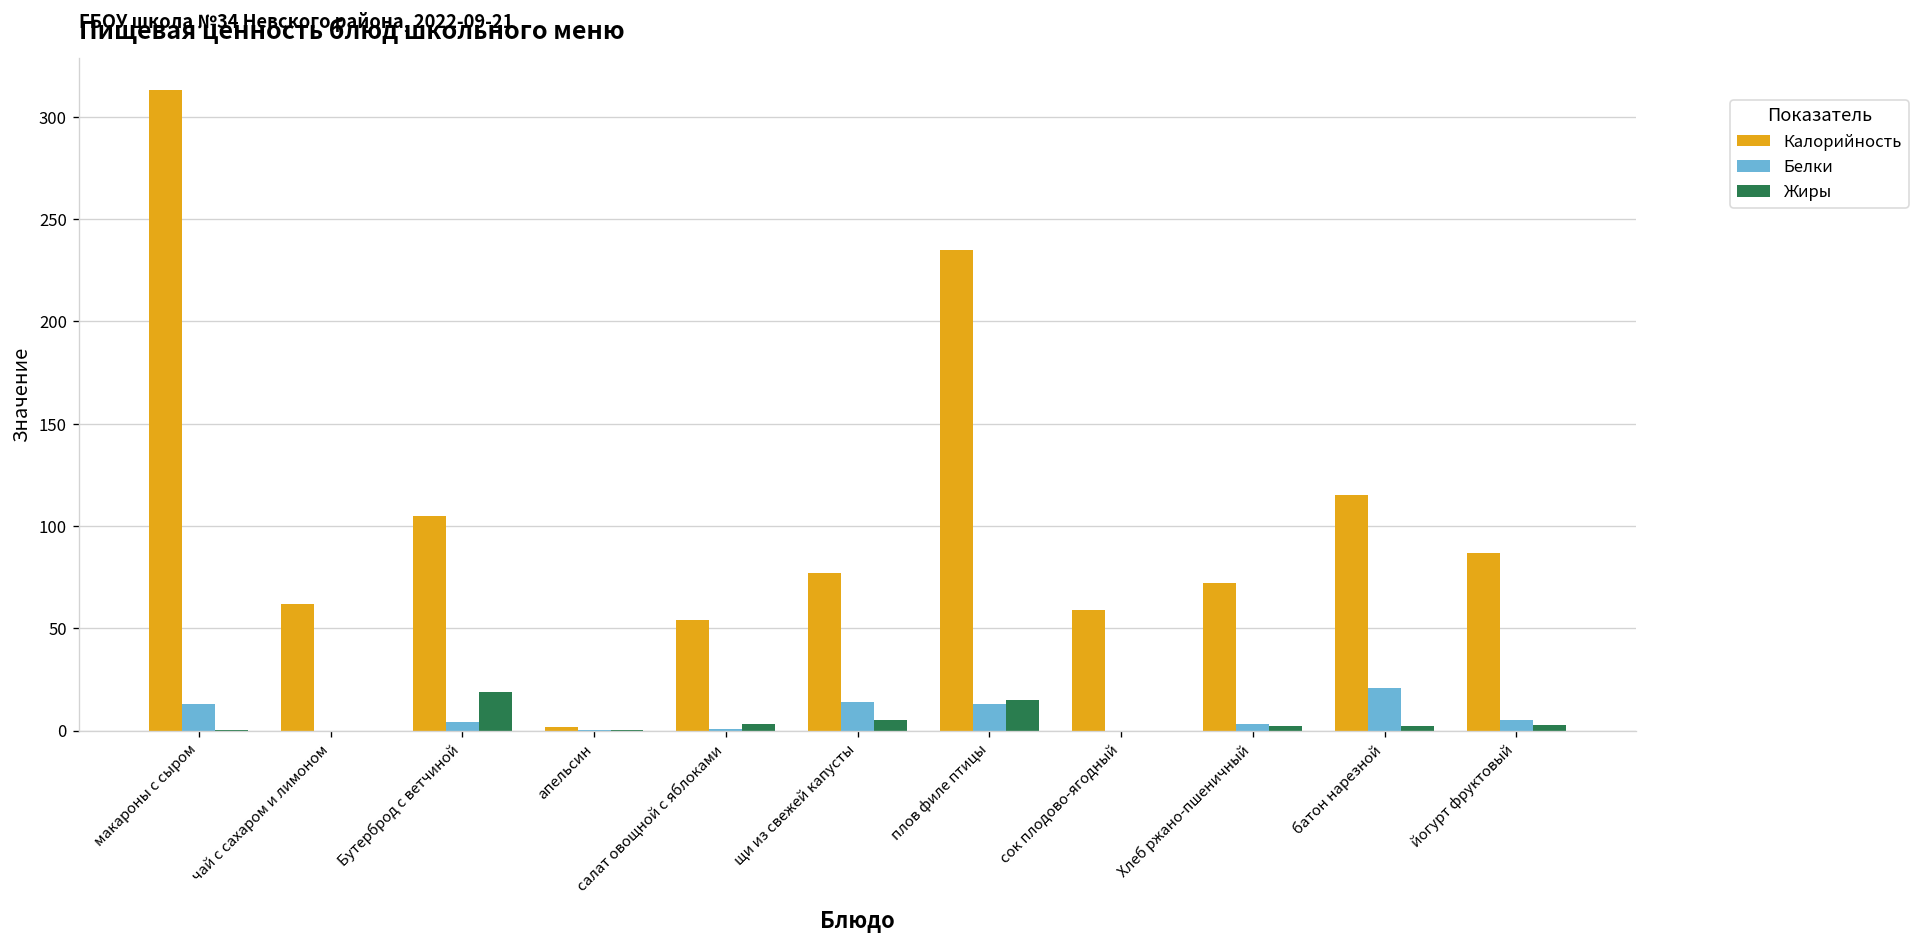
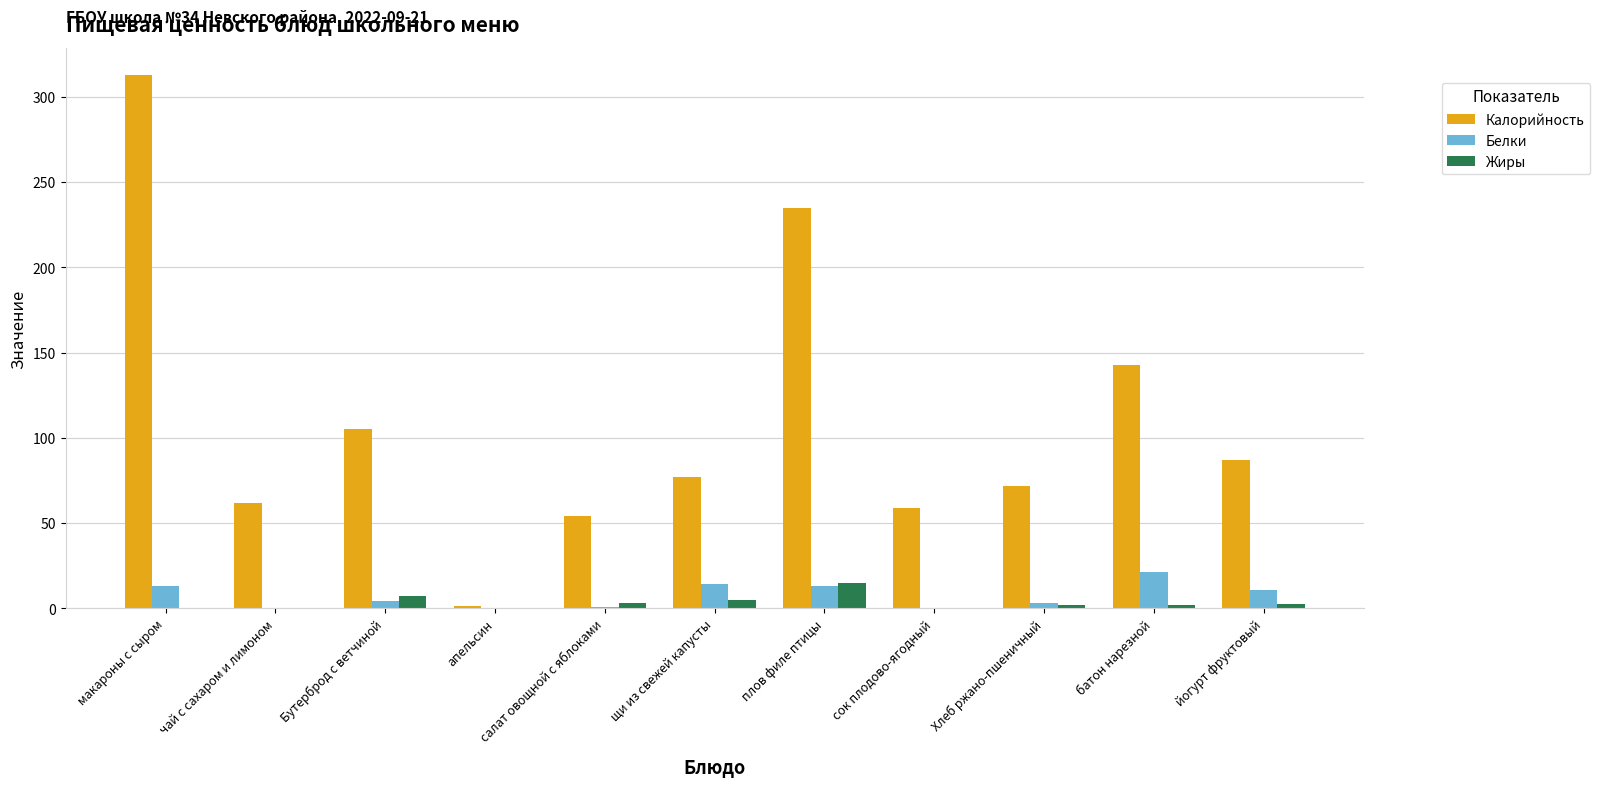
Жиры, Бутерброд с ветчиной: 19 -> 7
Калорийность, батон нарезной: 115 -> 143
Белки, йогурт фруктовый: 5 -> 11
